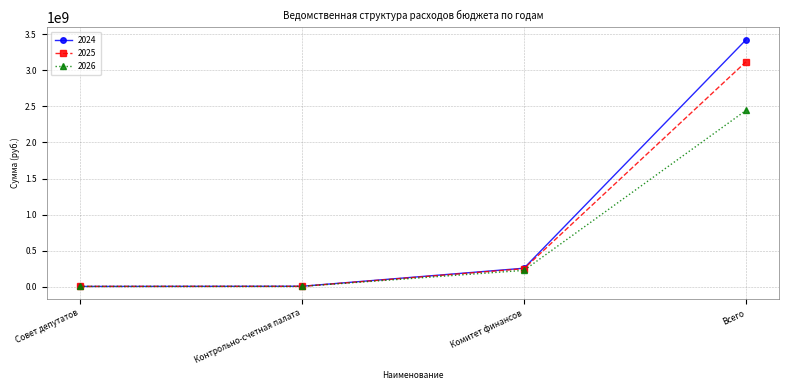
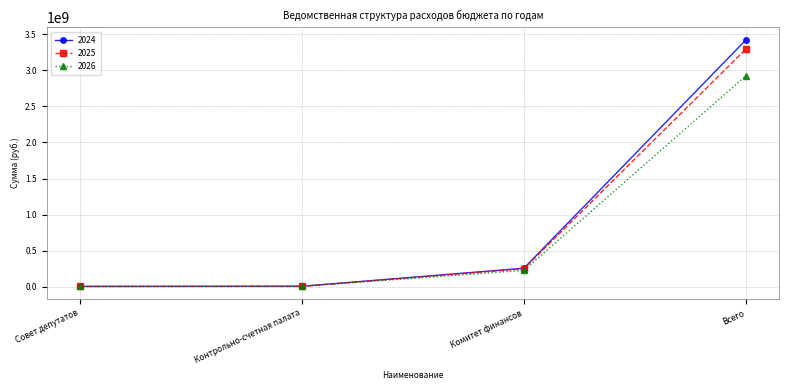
2025, Всего: 3100000000 -> 3300000000
2026, Всего: 2400000000 -> 2900000000
